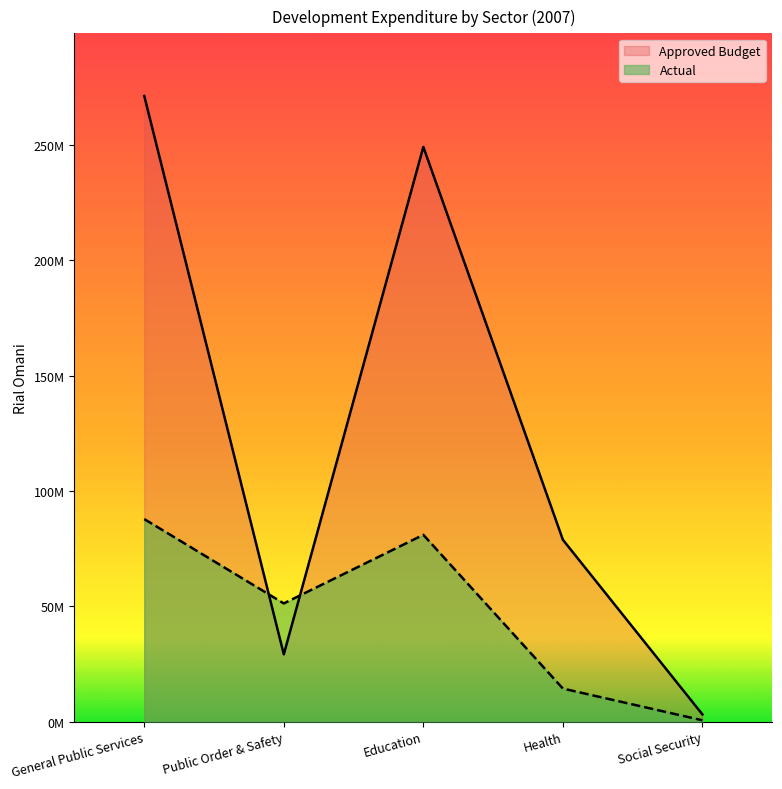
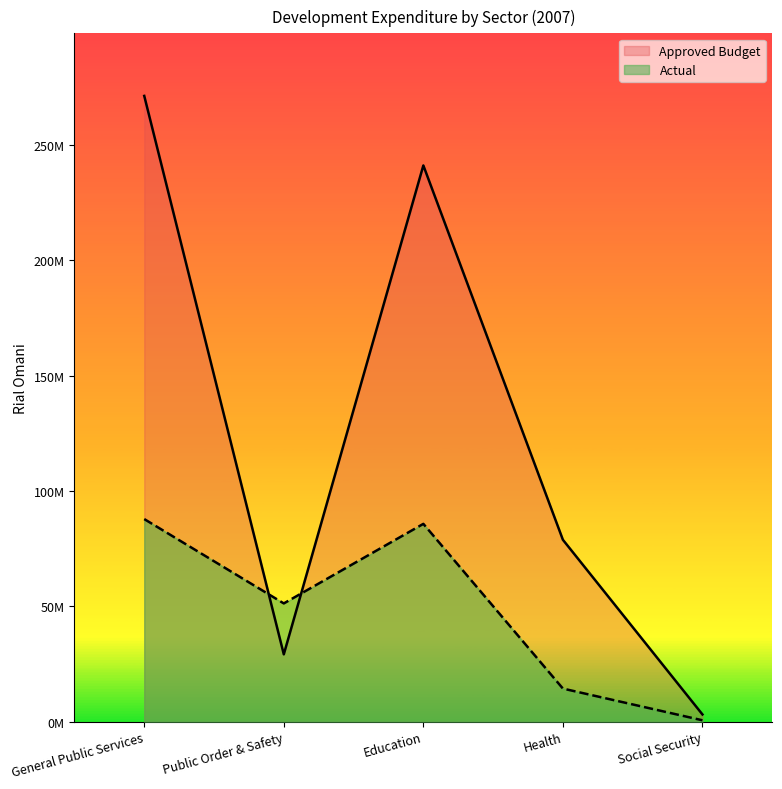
Approved Budget, Education: 249000000 -> 241000000
Actual, Education: 81000000 -> 86000000
